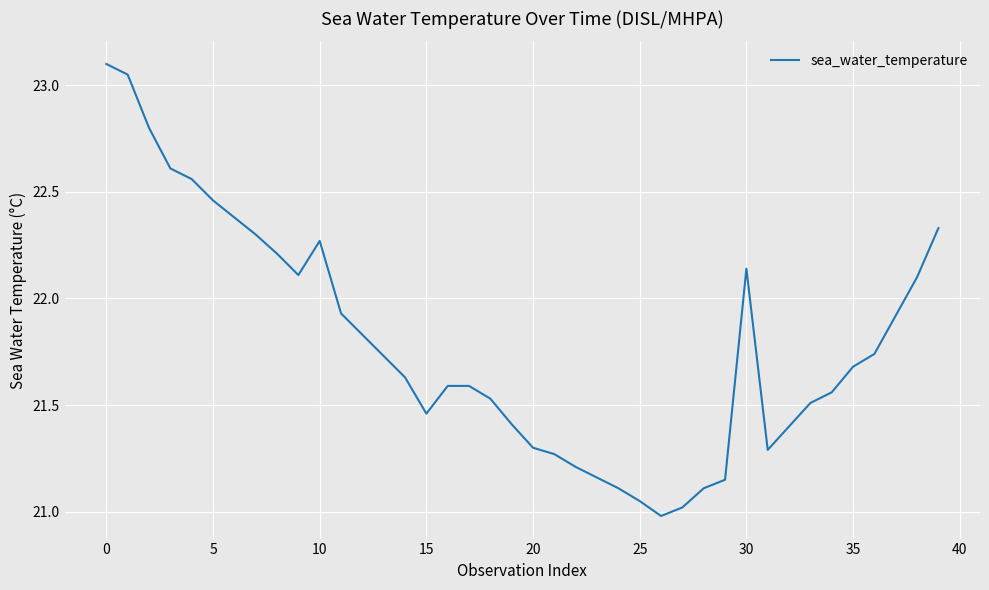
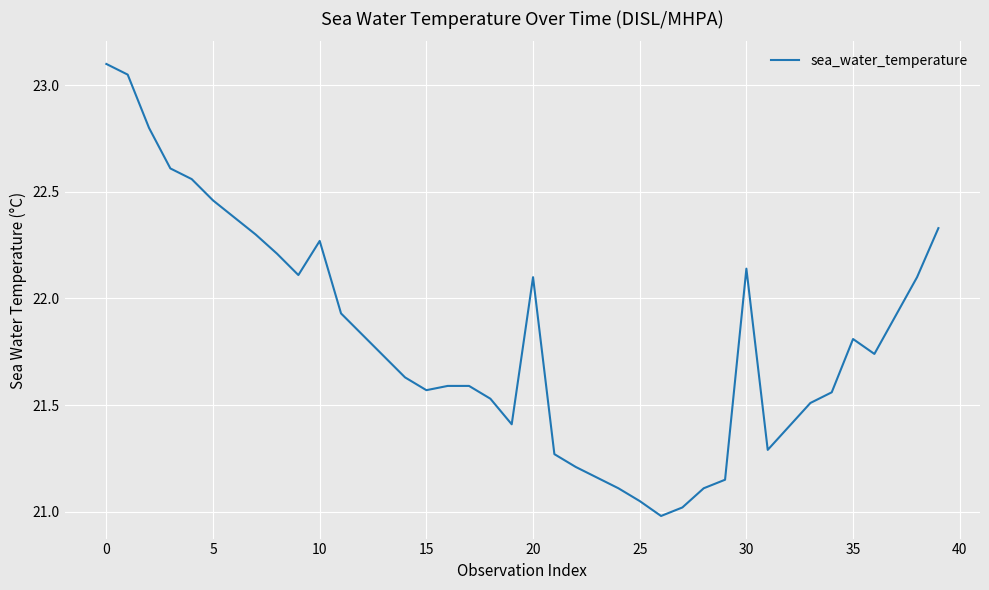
15: 21.46 -> 21.57
20: 21.3 -> 22.1
35: 21.68 -> 21.81
